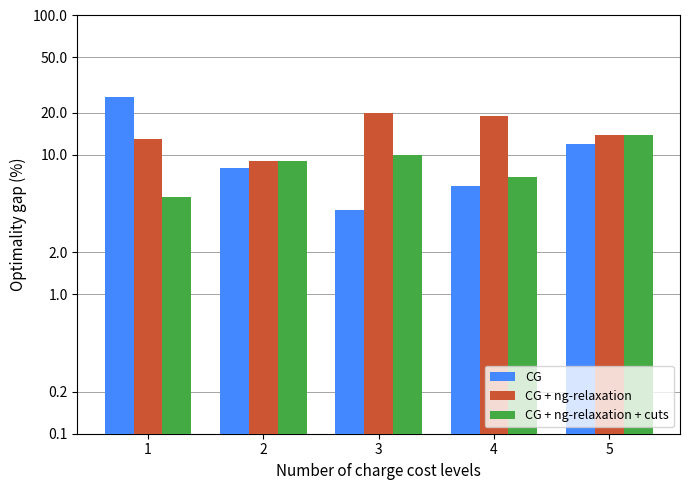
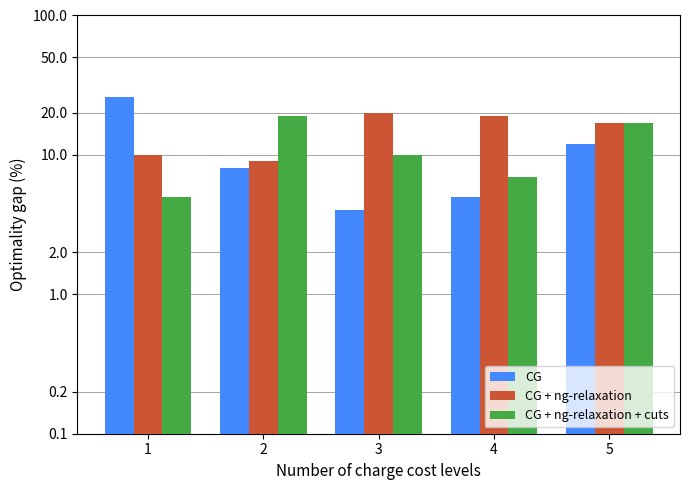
CG + ng-relaxation, 1: 13 -> 10
CG + ng-relaxation + cuts, 2: 9 -> 19
CG, 4: 6 -> 5
CG + ng-relaxation, 5: 14 -> 17
CG + ng-relaxation + cuts, 5: 14 -> 17
